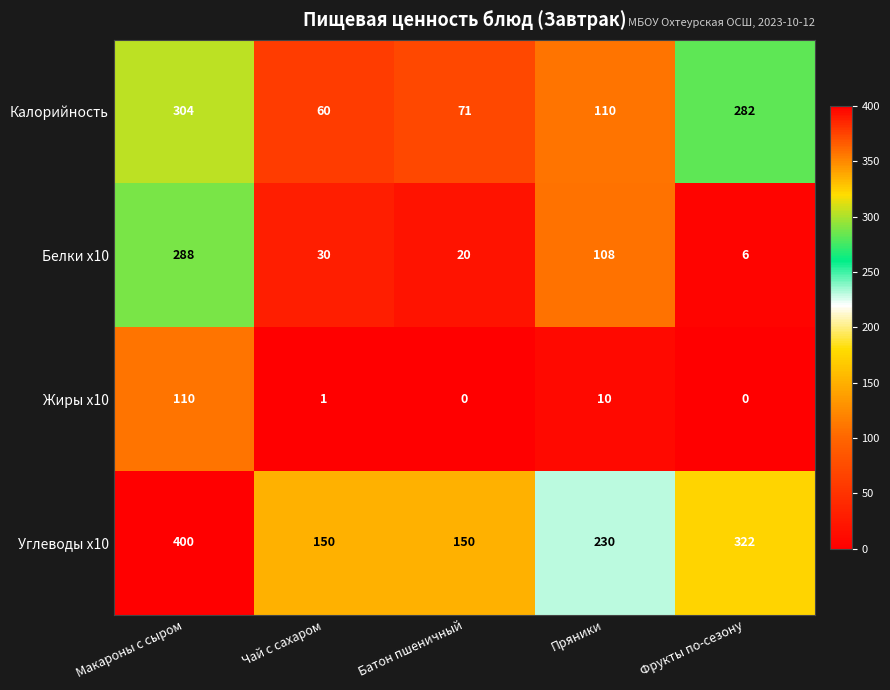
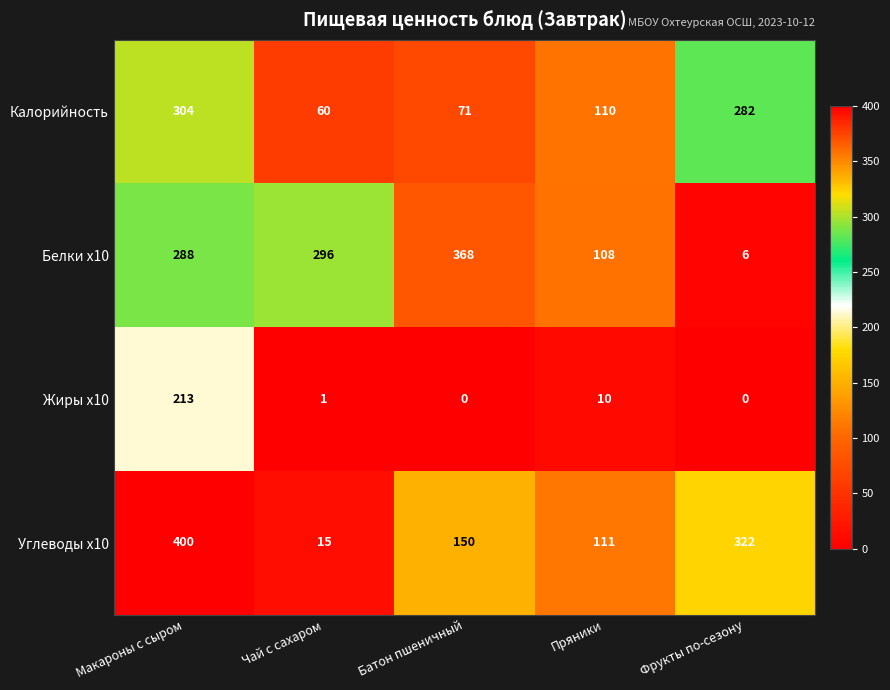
Белки x10, Чай с сахаром: 30 -> 296
Белки x10, Батон пшеничный: 20 -> 368
Жиры x10, Макароны с сыром: 110 -> 213
Углеводы x10, Чай с сахаром: 150 -> 15
Углеводы x10, Пряники: 230 -> 111
